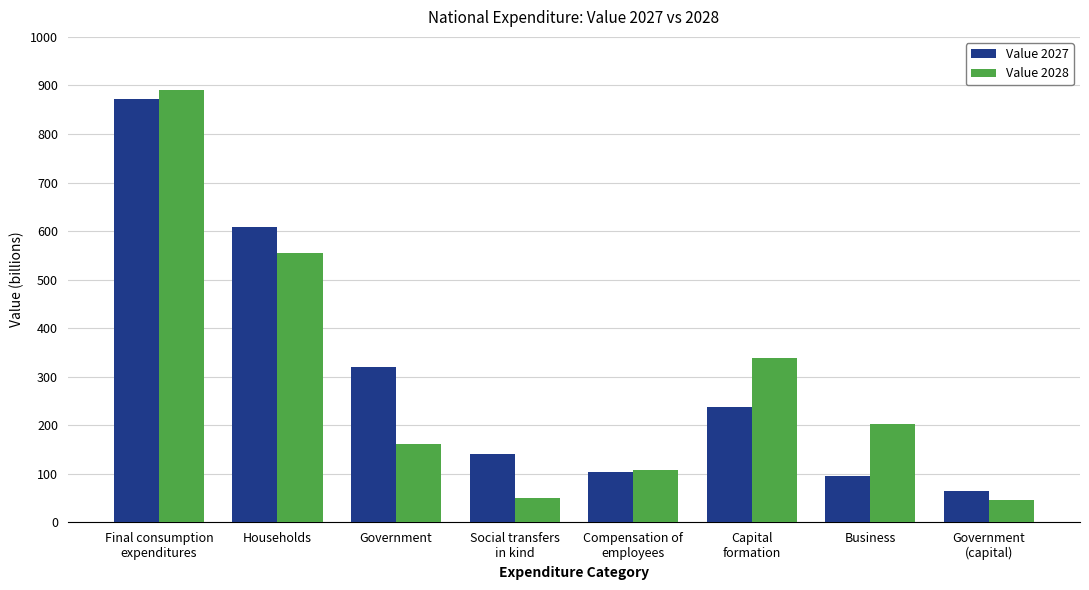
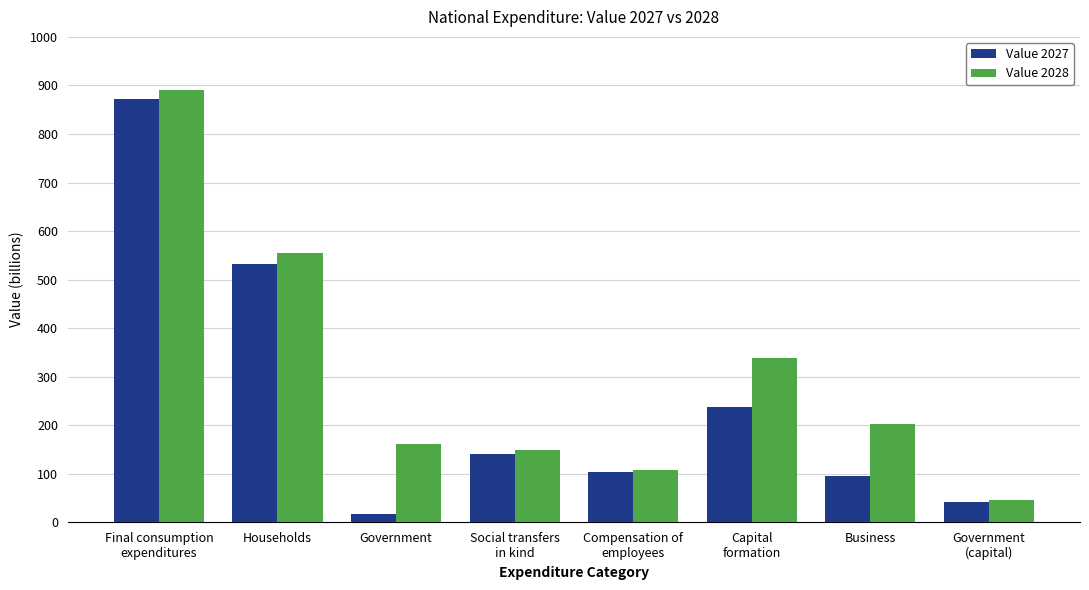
Value 2027, Households: 610 -> 530
Value 2027, Government: 320 -> 20
Value 2028, Social transfers in kind: 50 -> 150
Value 2027, Government (capital): 60 -> 40
